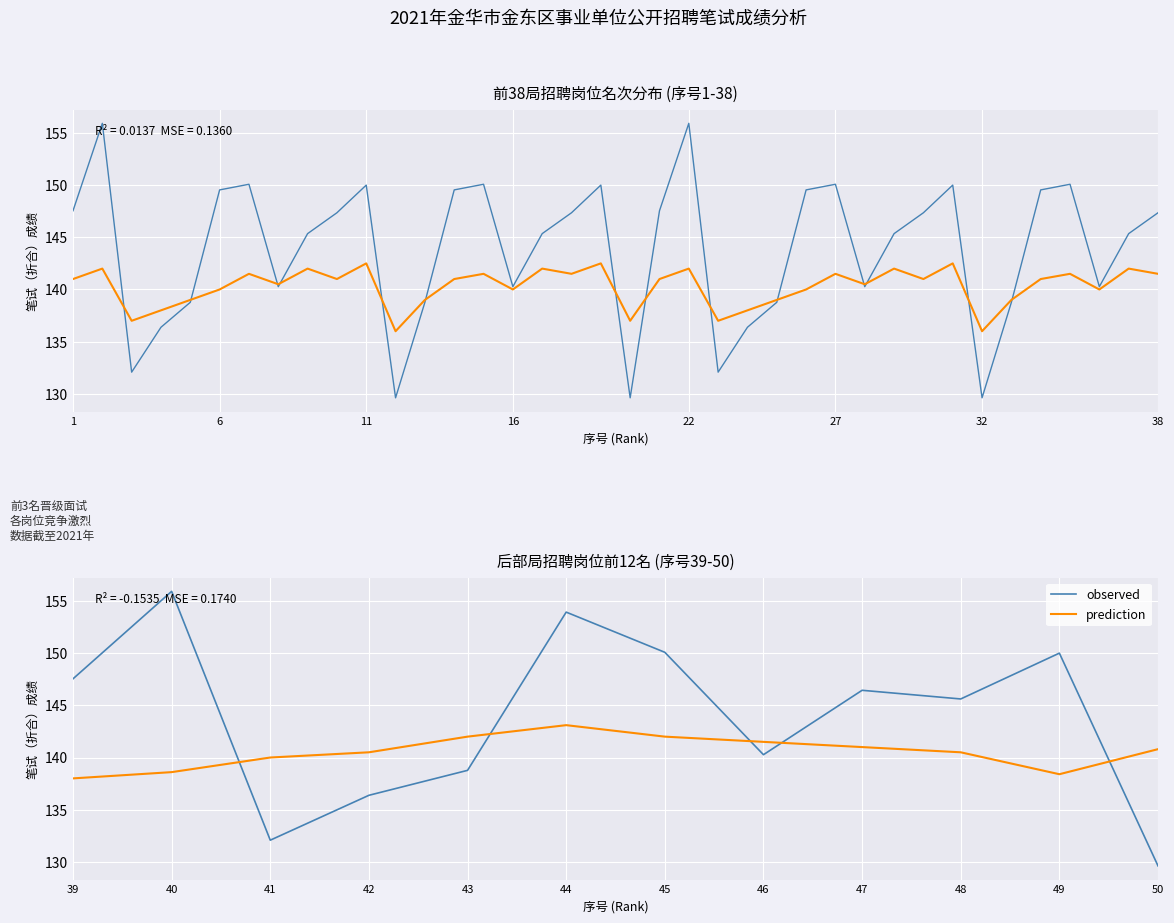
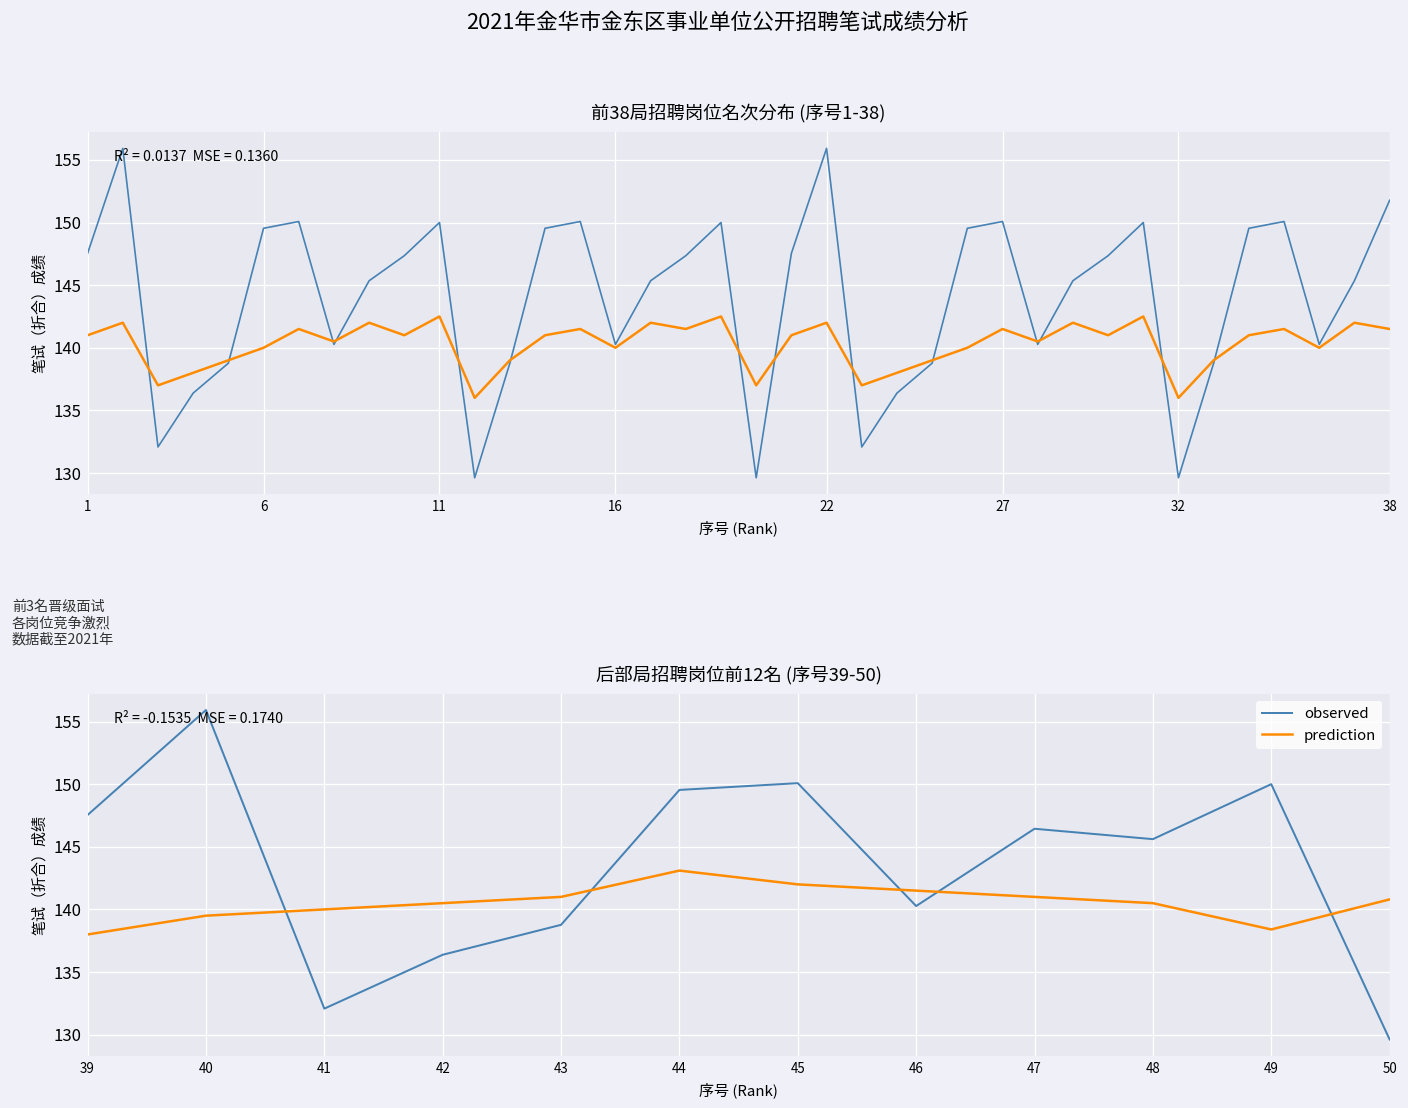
前38局招聘岗位名次分布 (序号1-38), observed, 38: 147.4 -> 151.8
后部局招聘岗位前12名 (序号39-50), prediction, 40: 138.6 -> 139.5
后部局招聘岗位前12名 (序号39-50), prediction, 43: 142 -> 141
后部局招聘岗位前12名 (序号39-50), observed, 44: 153.9 -> 149.5
